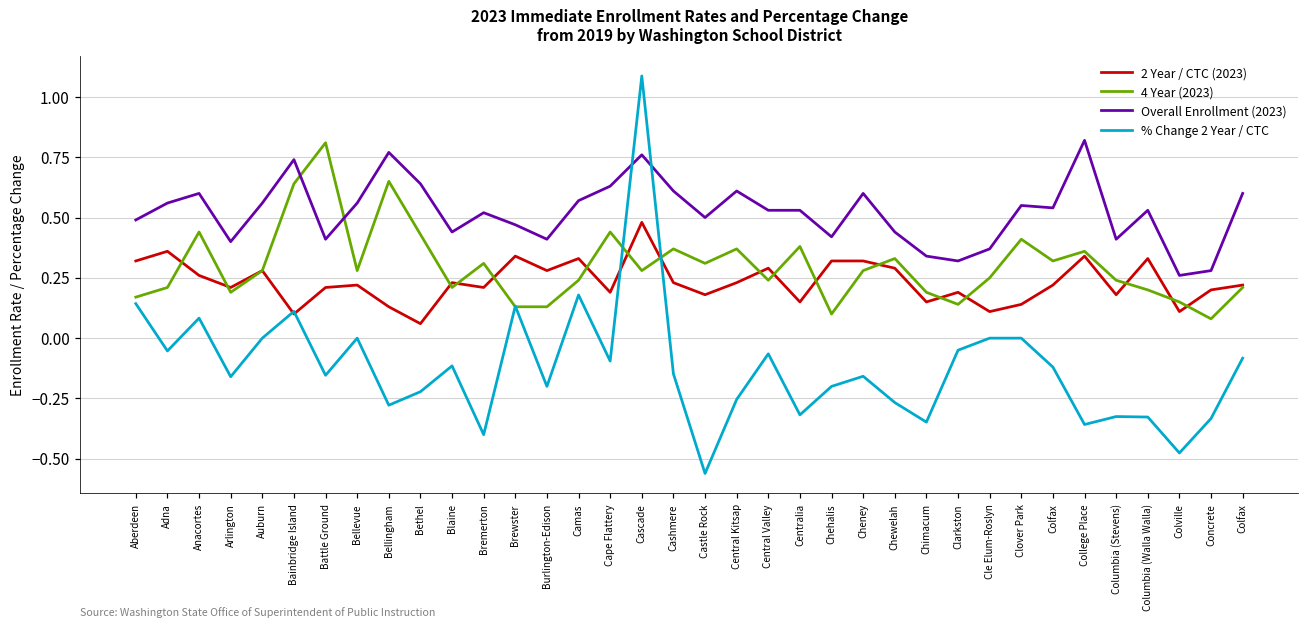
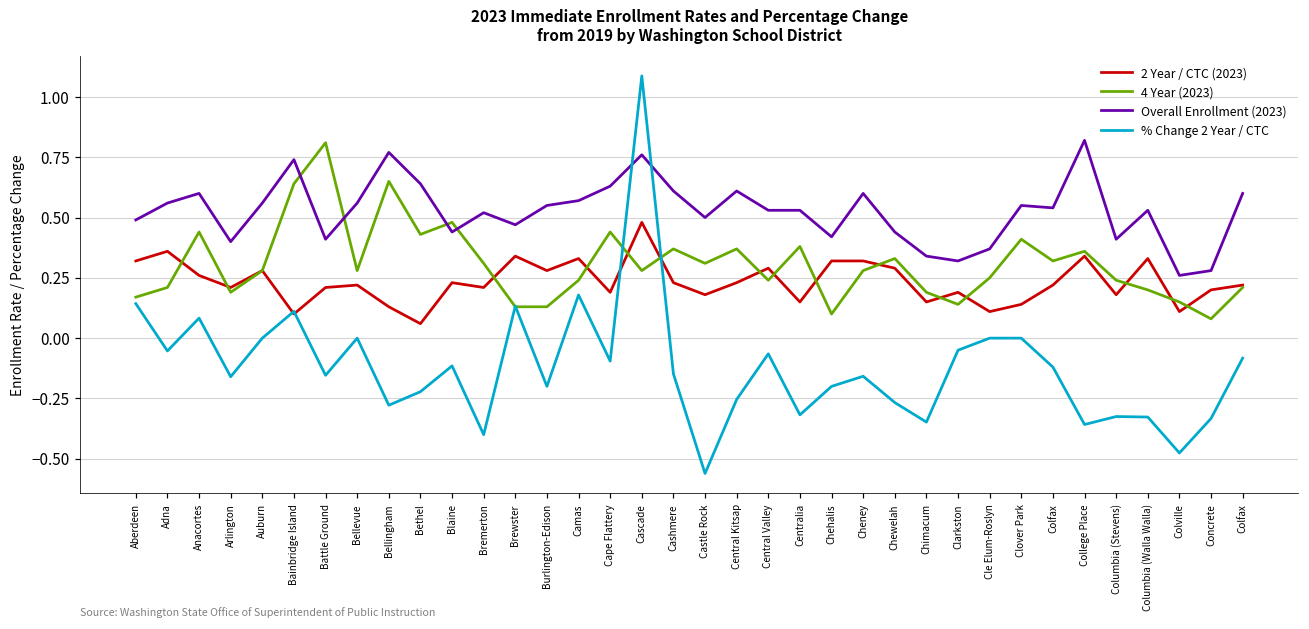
4 Year (2023), Blaine: 0.21 -> 0.48
Overall Enrollment (2023), Burlington-Edison: 0.41 -> 0.55
